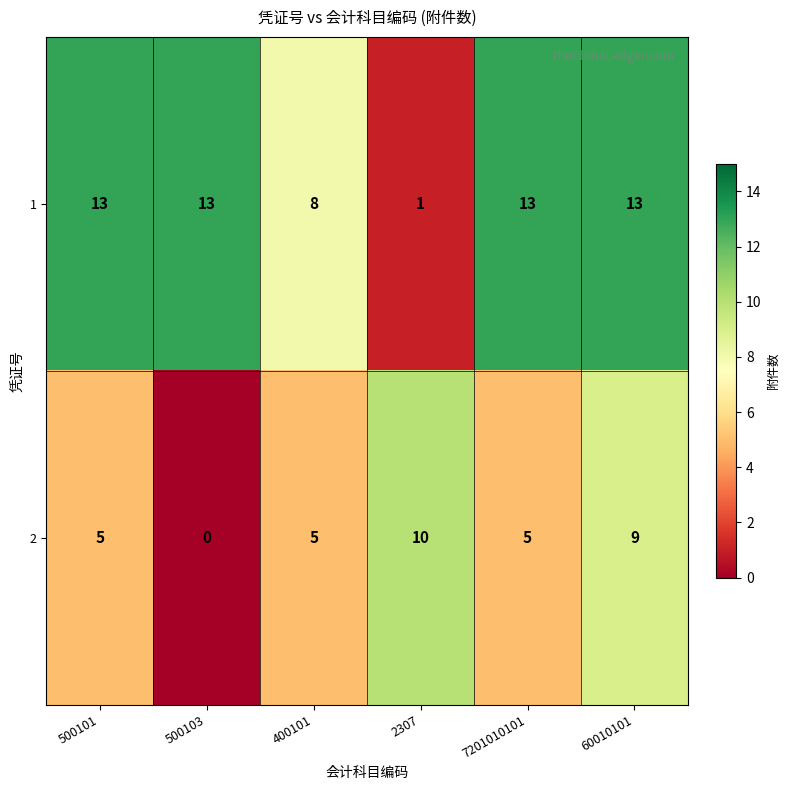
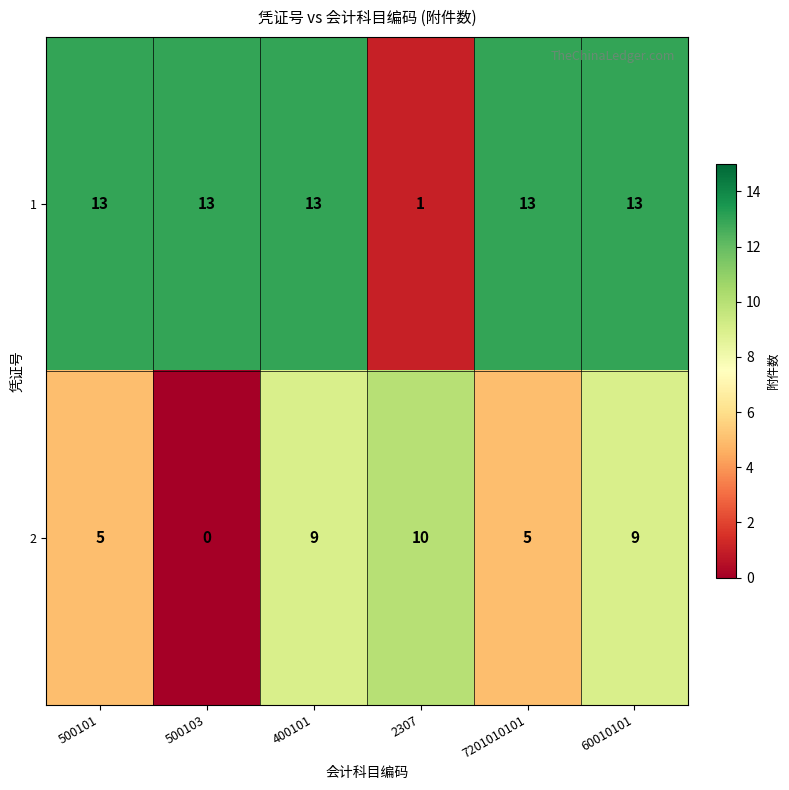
1, 400101: 8 -> 13
2, 400101: 5 -> 9
